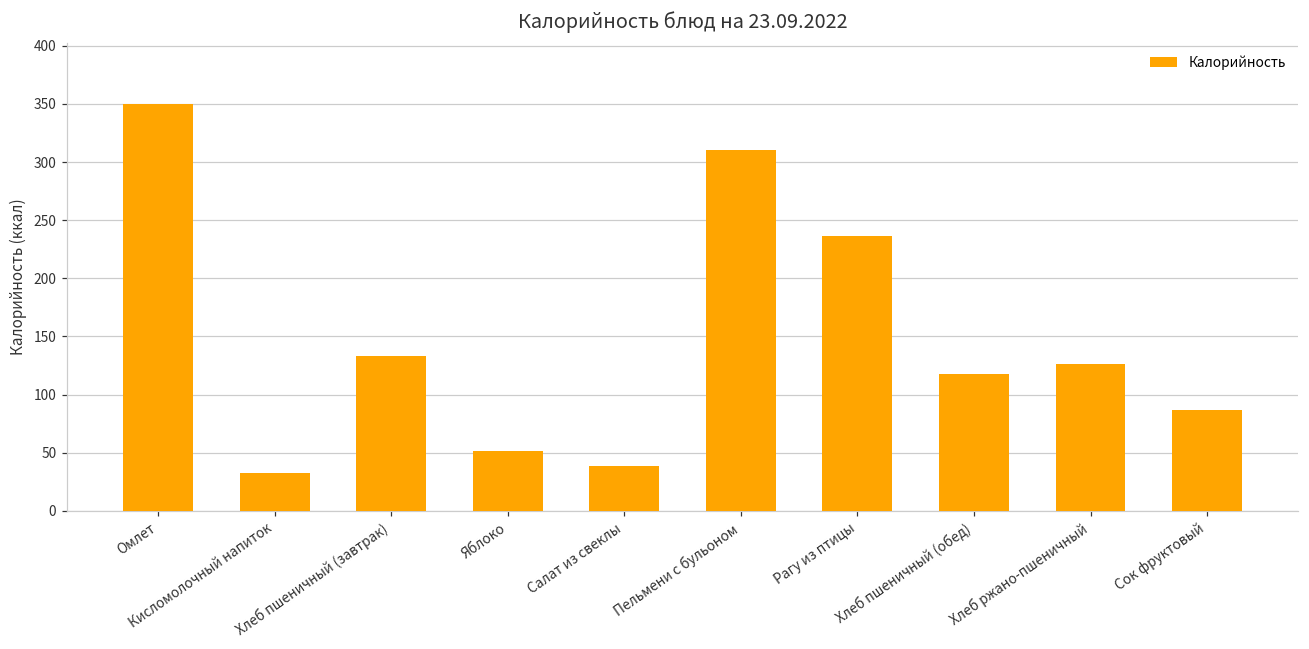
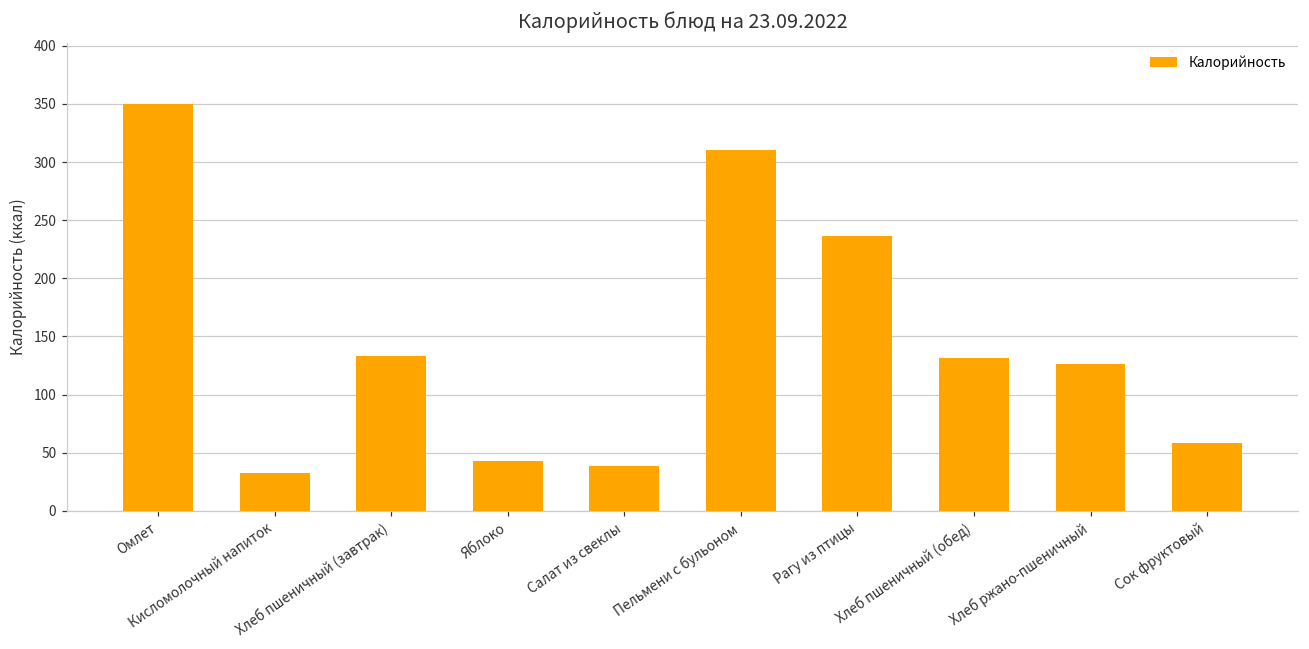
Яблоко: 52 -> 43
Хлеб пшеничный (обед): 118 -> 132
Сок фруктовый: 86 -> 59
